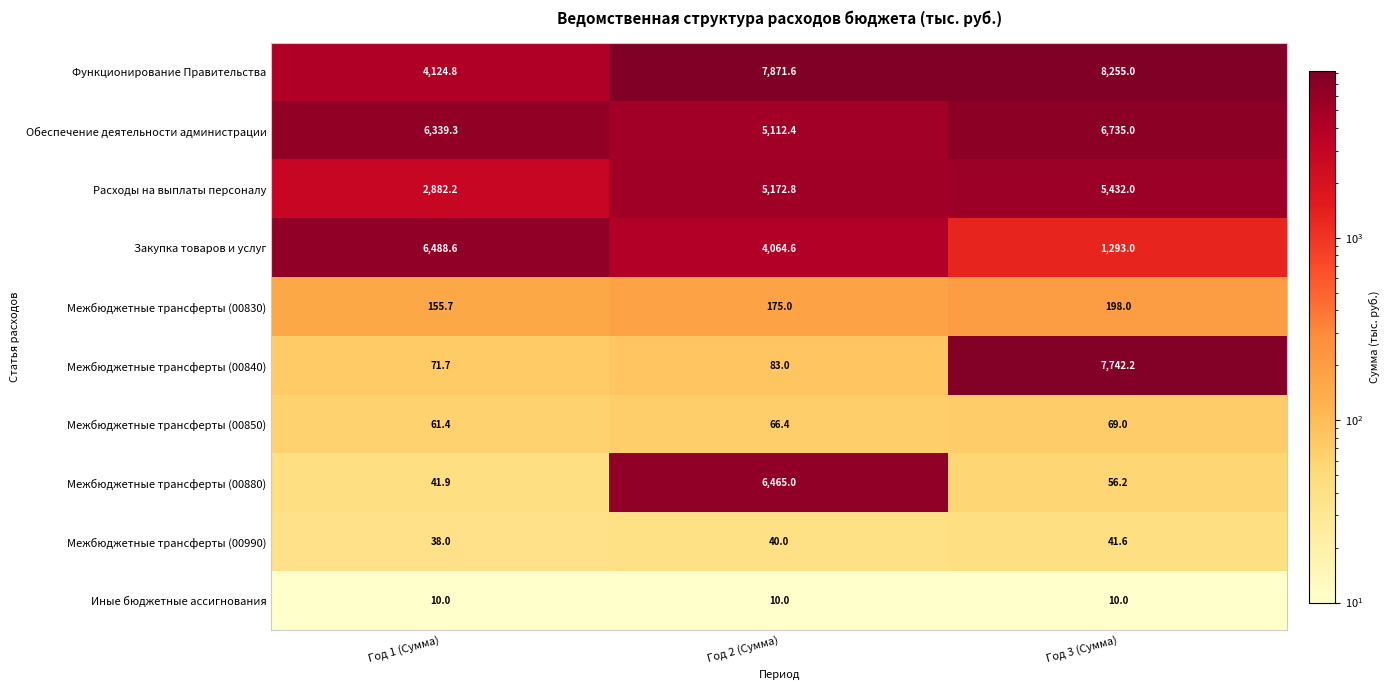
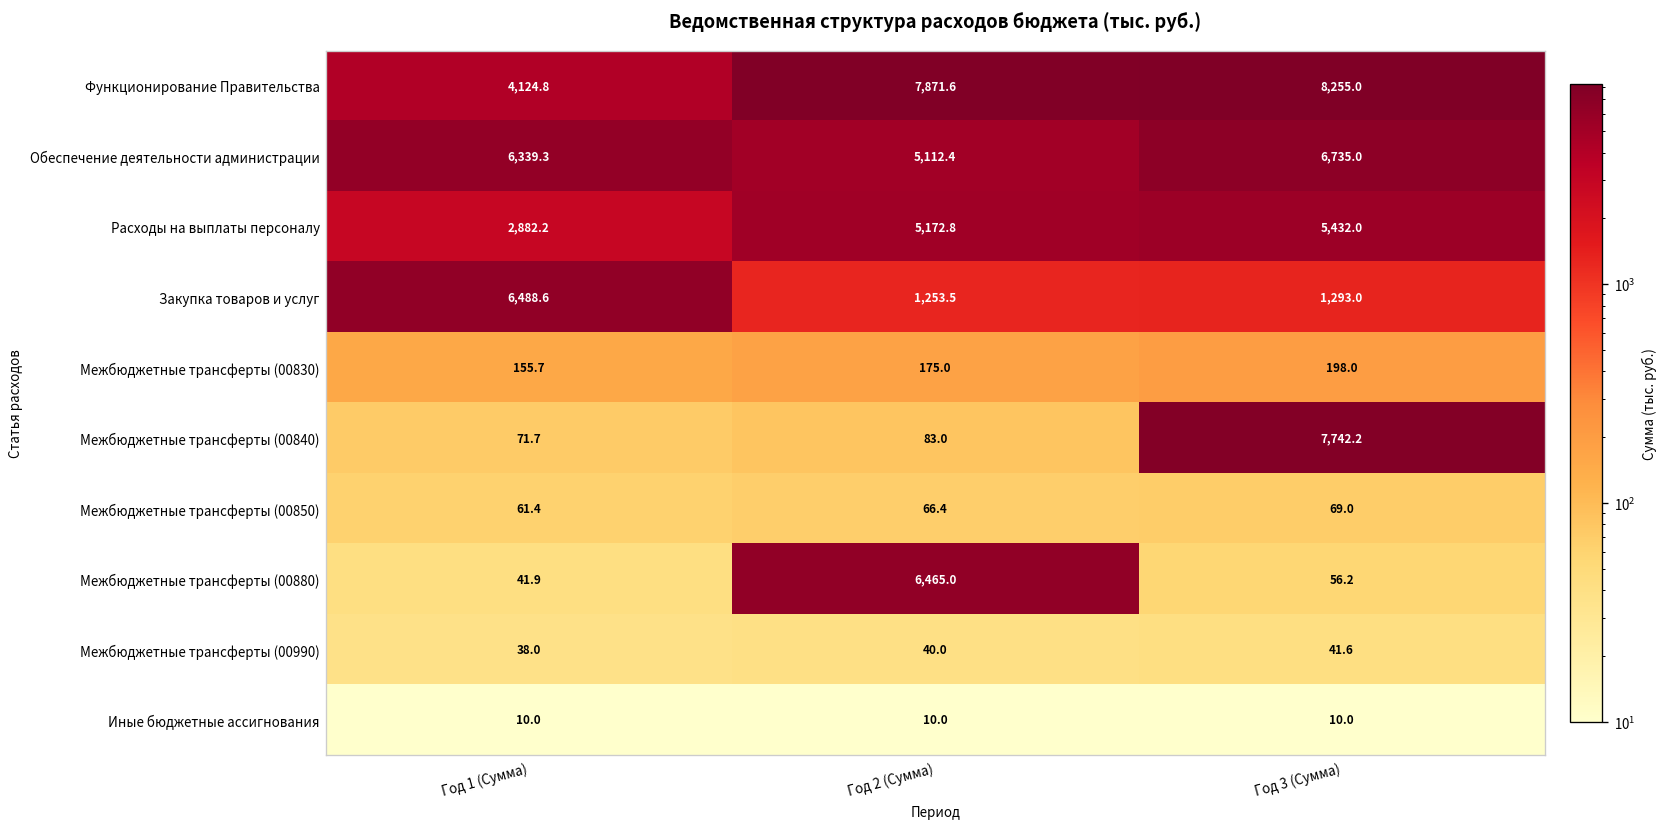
Закупка товаров и услуг, Год 2 (Сумма): 4,064.6 -> 1,253.5
